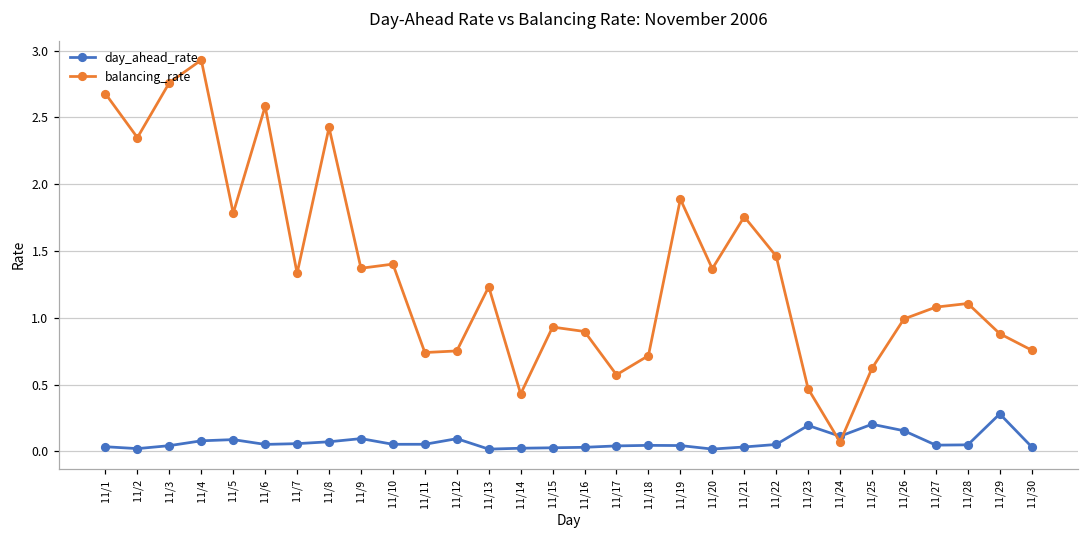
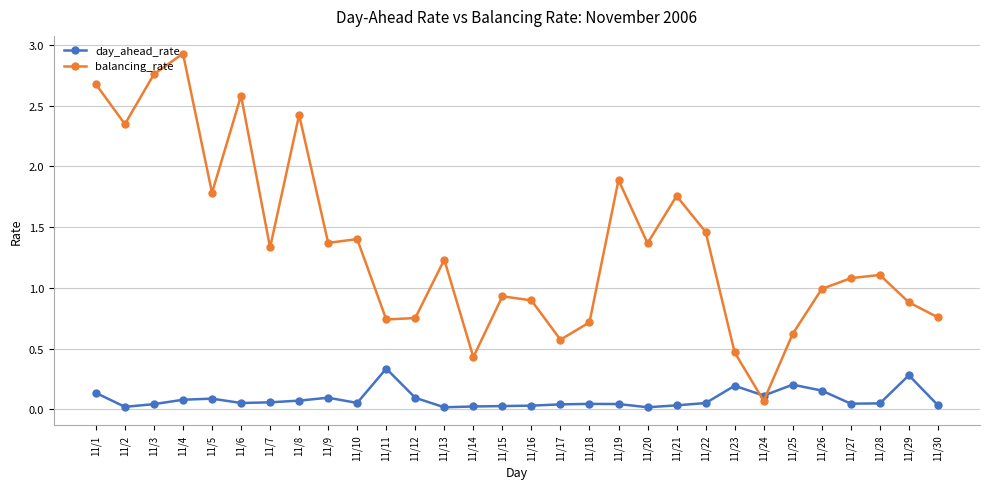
day_ahead_rate, 11/1: 0.03 -> 0.14
day_ahead_rate, 11/11: 0.05 -> 0.34
